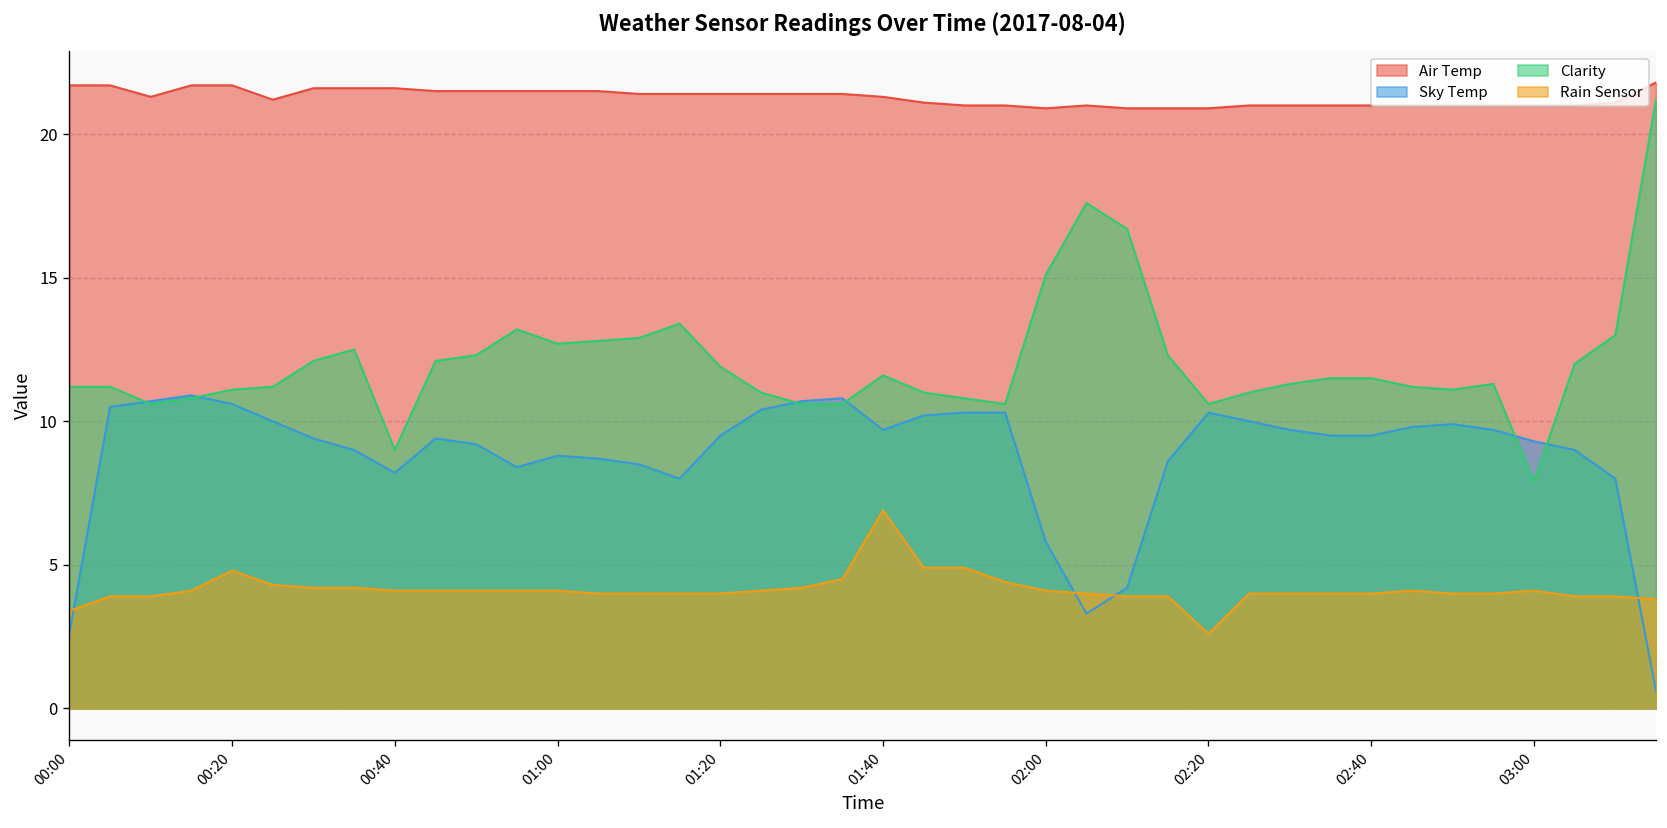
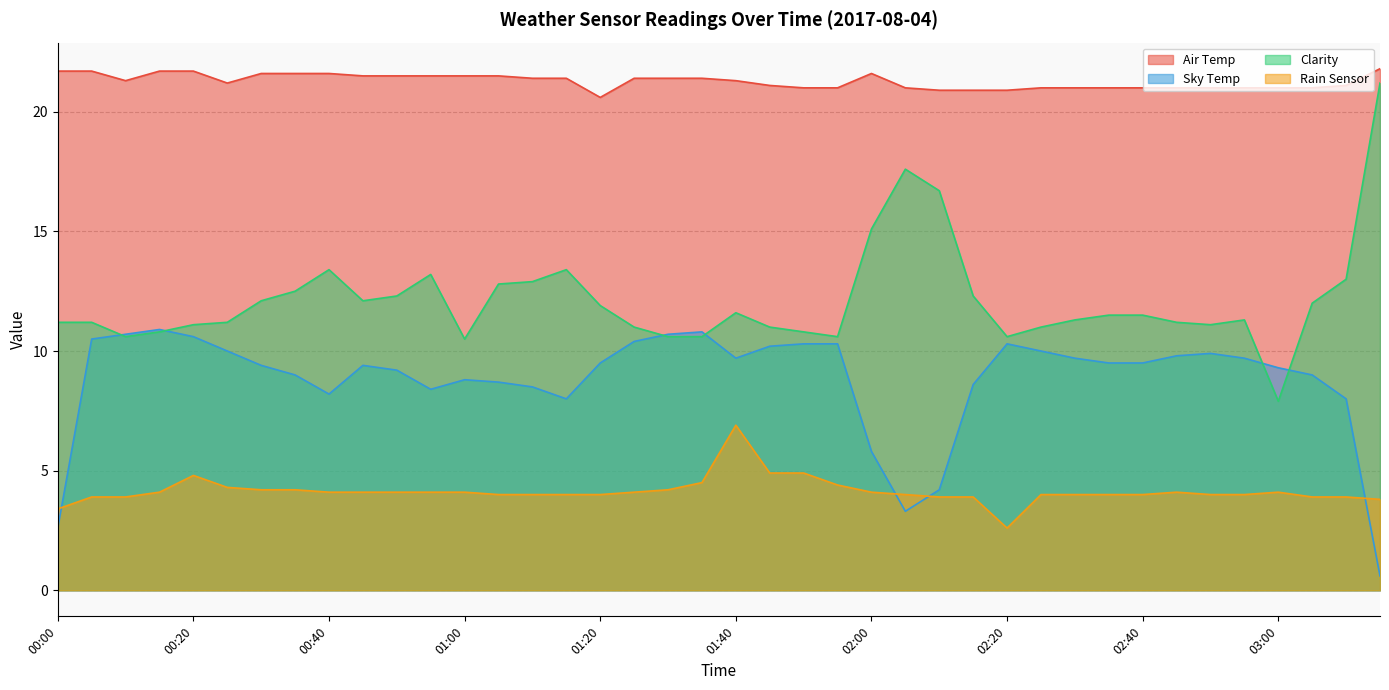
Clarity, 00:40: 9.0 -> 13.4
Clarity, 01:00: 12.7 -> 10.5
Air Temp, 01:20: 21.4 -> 20.6
Air Temp, 02:00: 20.9 -> 21.6
